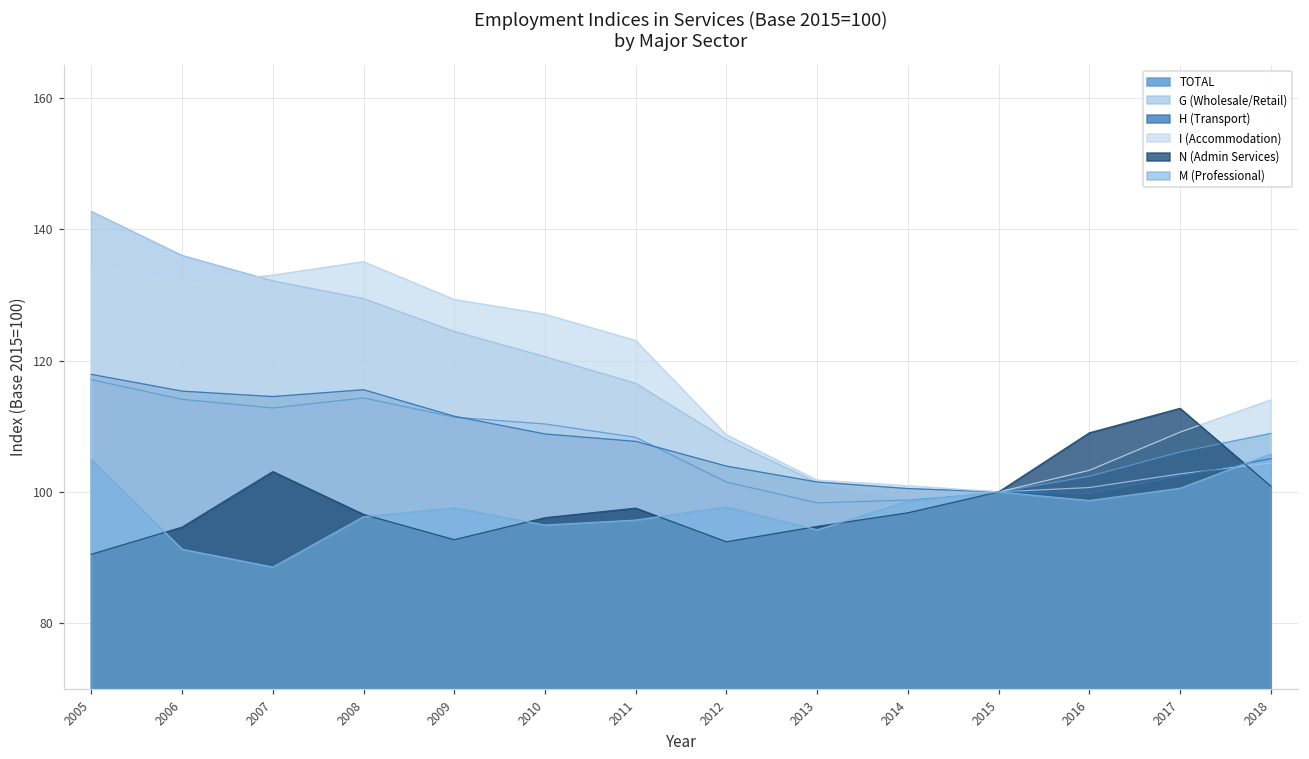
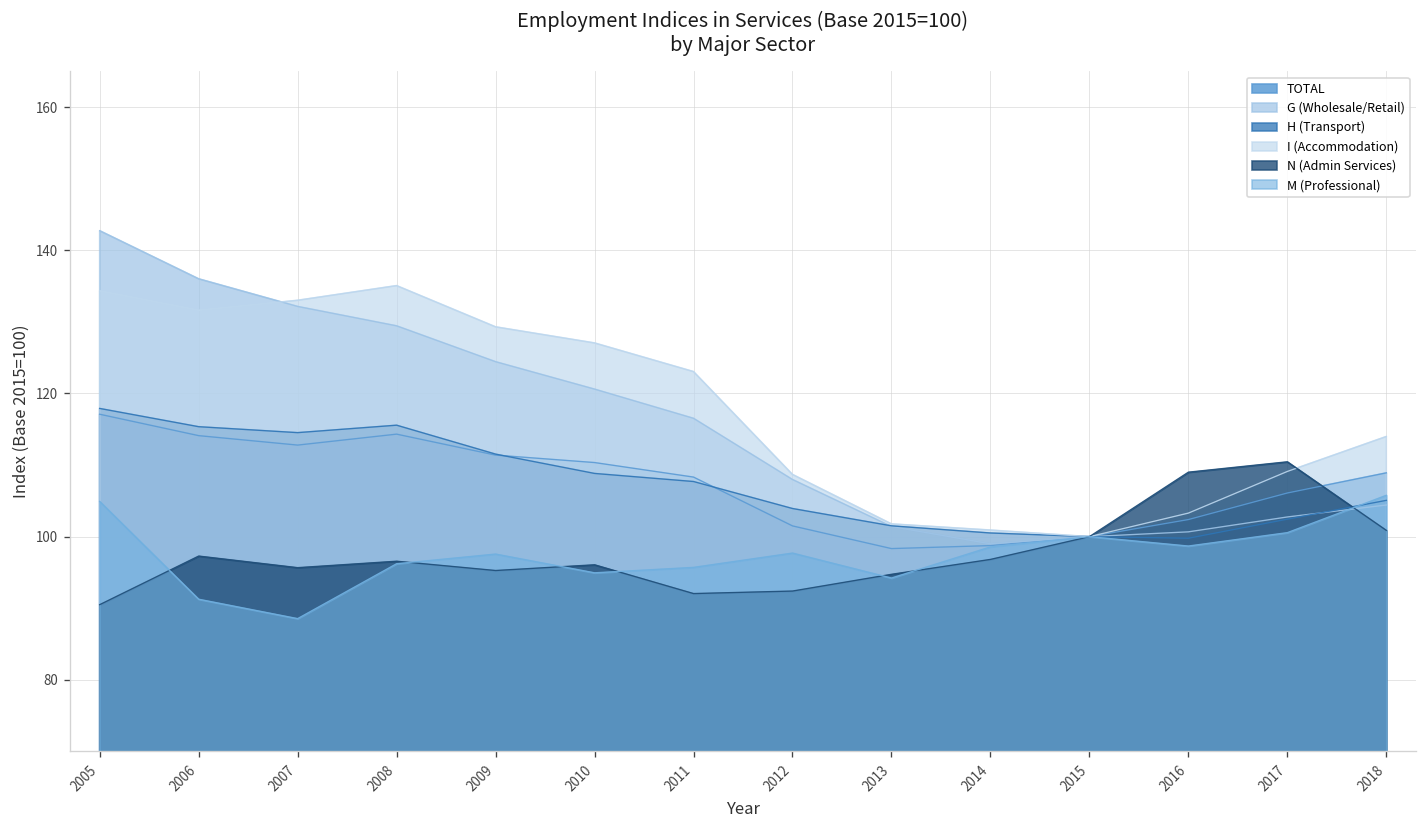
N (Admin Services), 2006: 95 -> 97
N (Admin Services), 2007: 103 -> 96
N (Admin Services), 2009: 93 -> 95
N (Admin Services), 2011: 98 -> 92
N (Admin Services), 2017: 113 -> 110
